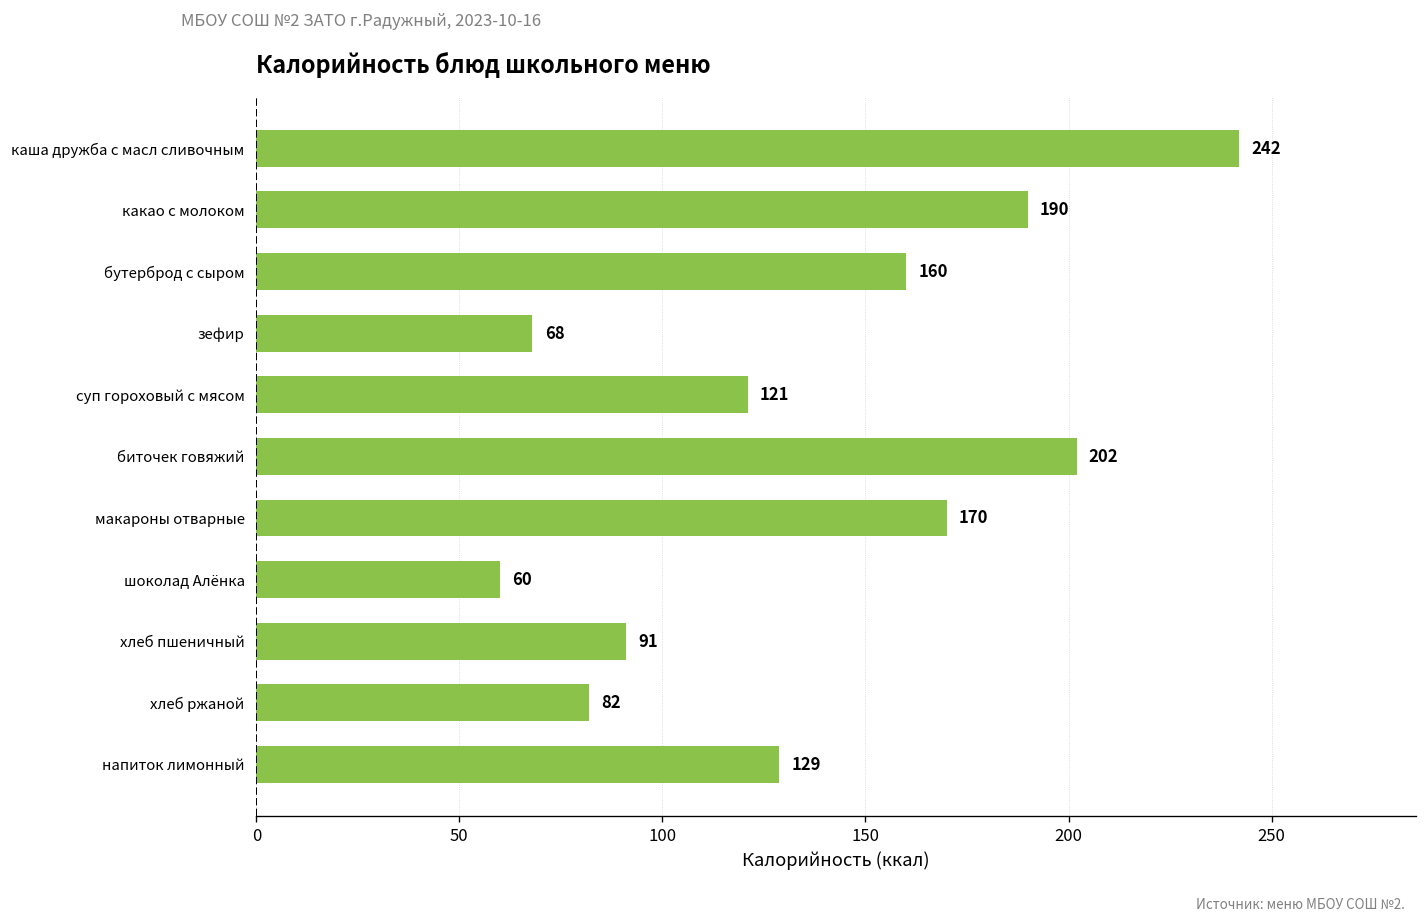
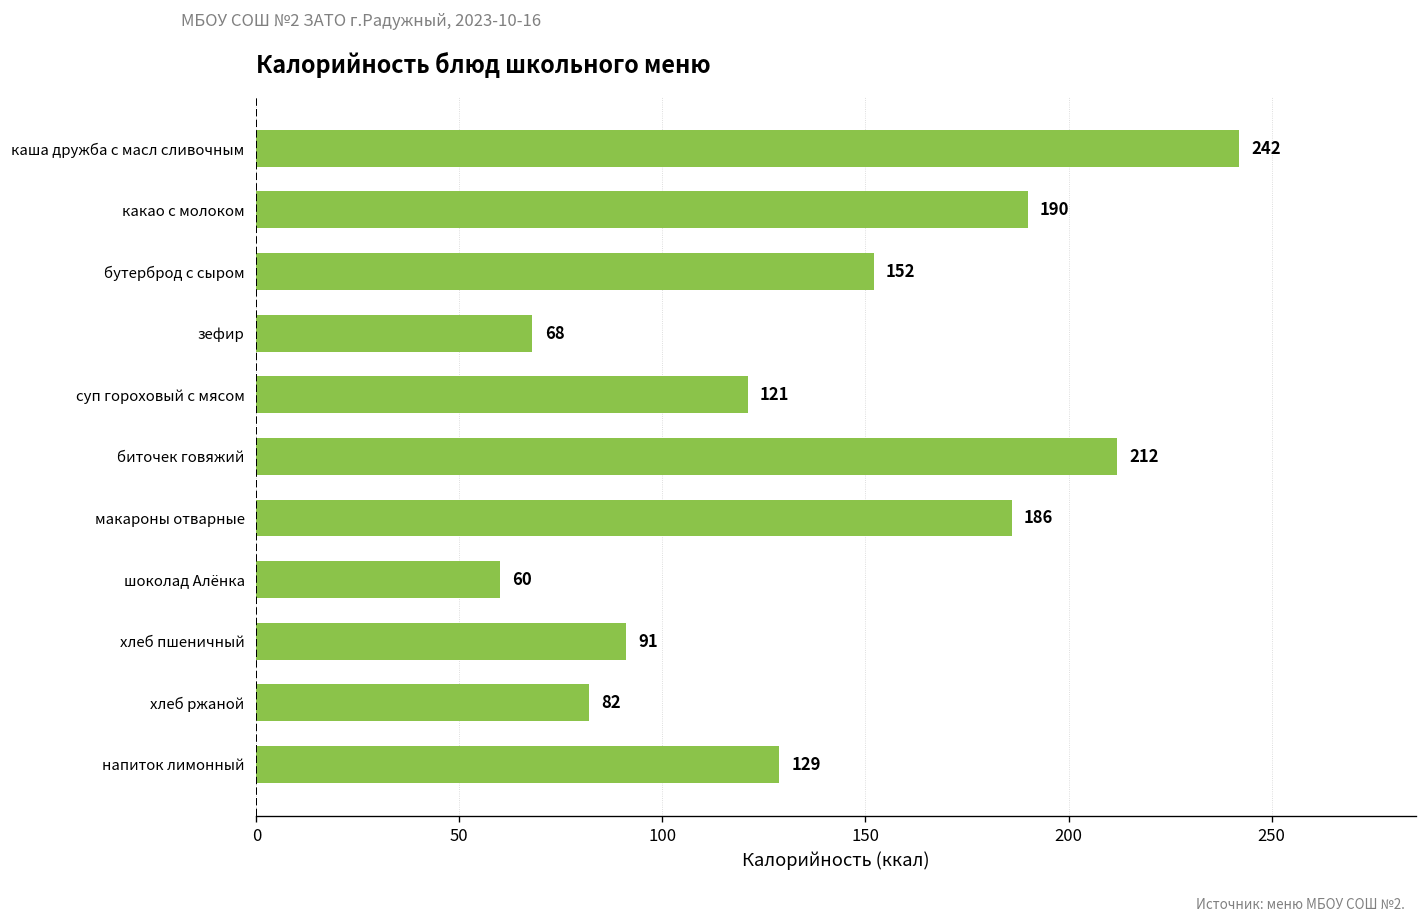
бутерброд с сыром: 160 -> 152
биточек говяжий: 202 -> 212
макароны отварные: 170 -> 186
